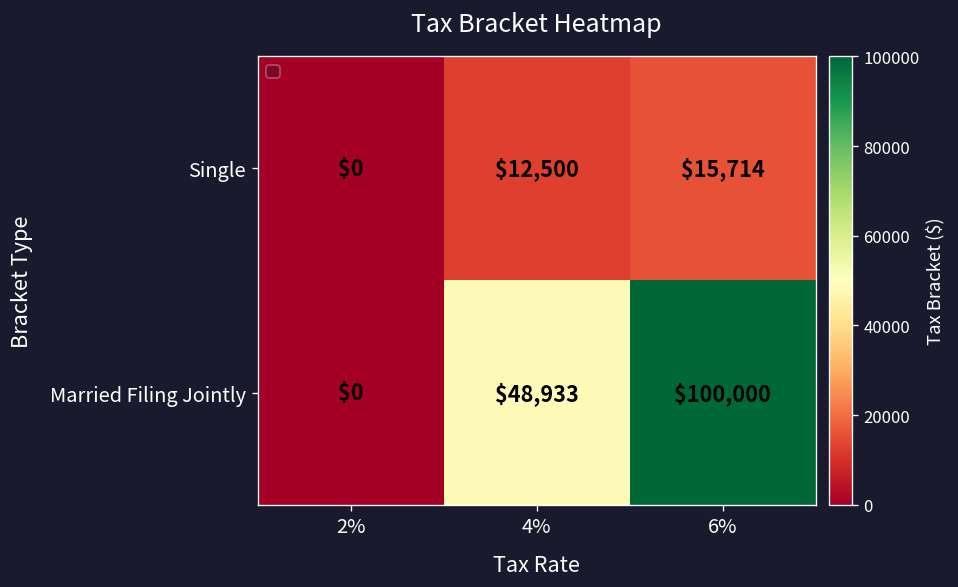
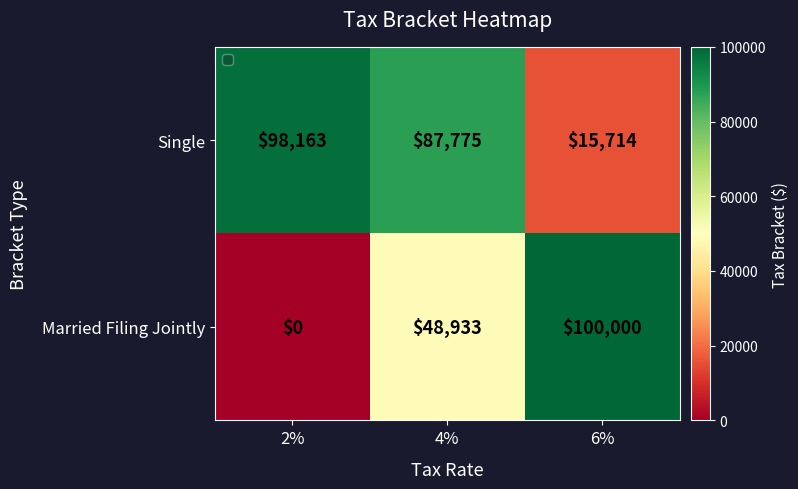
Single, 2%: $0 -> $98,163
Single, 4%: $12,500 -> $87,775
